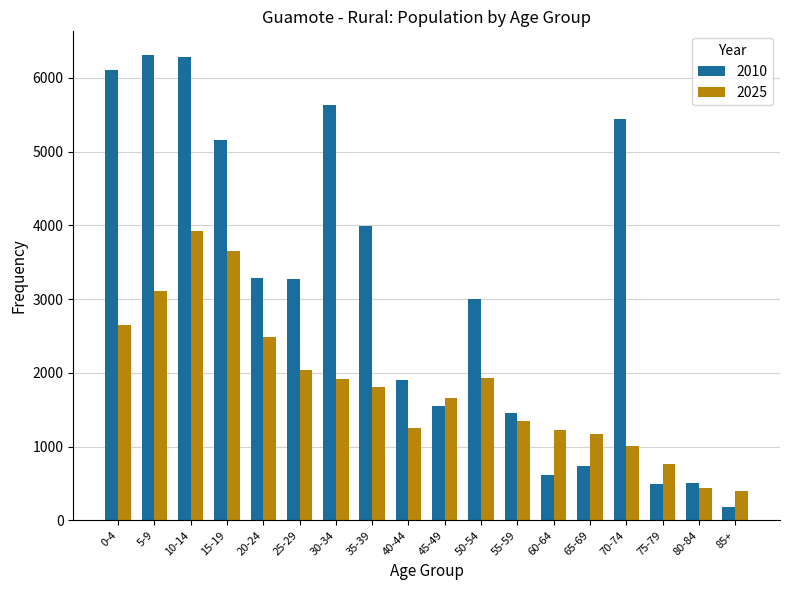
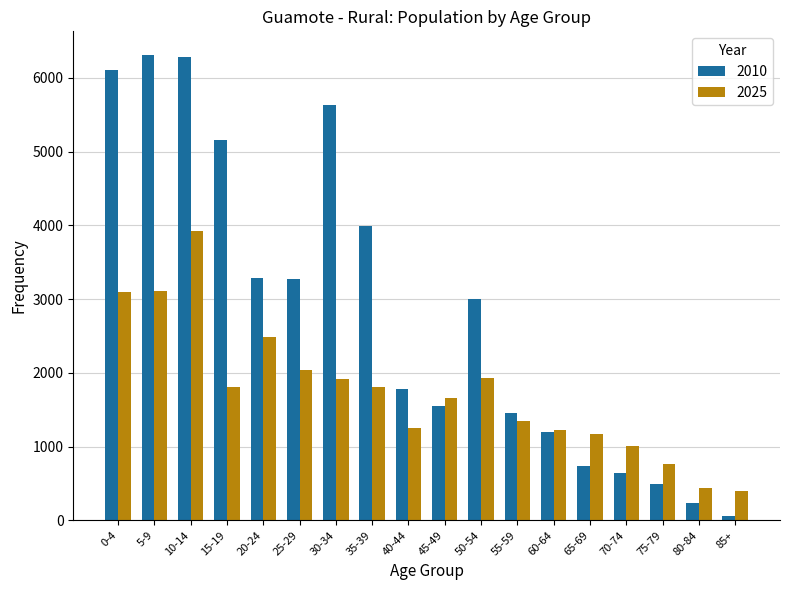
2025, 0-4: 2600 -> 3100
2025, 15-19: 3600 -> 1800
2010, 40-44: 1900 -> 1800
2010, 60-64: 600 -> 1200
2010, 70-74: 5400 -> 600
2010, 80-84: 500 -> 200
2010, 85+: 200 -> 100
